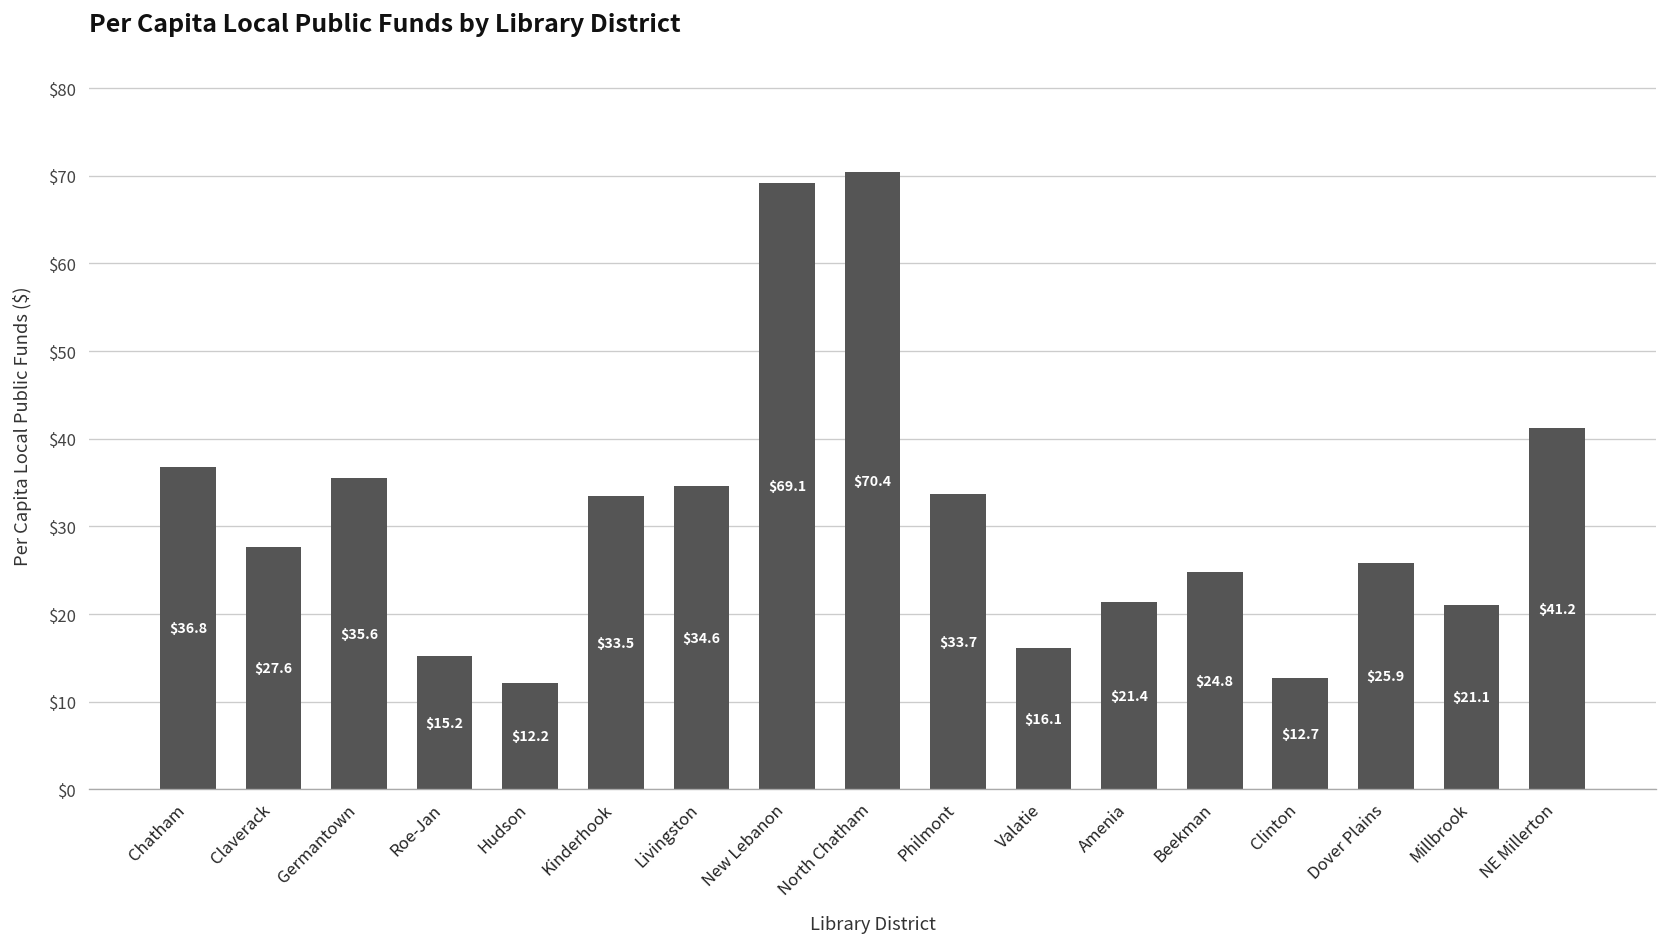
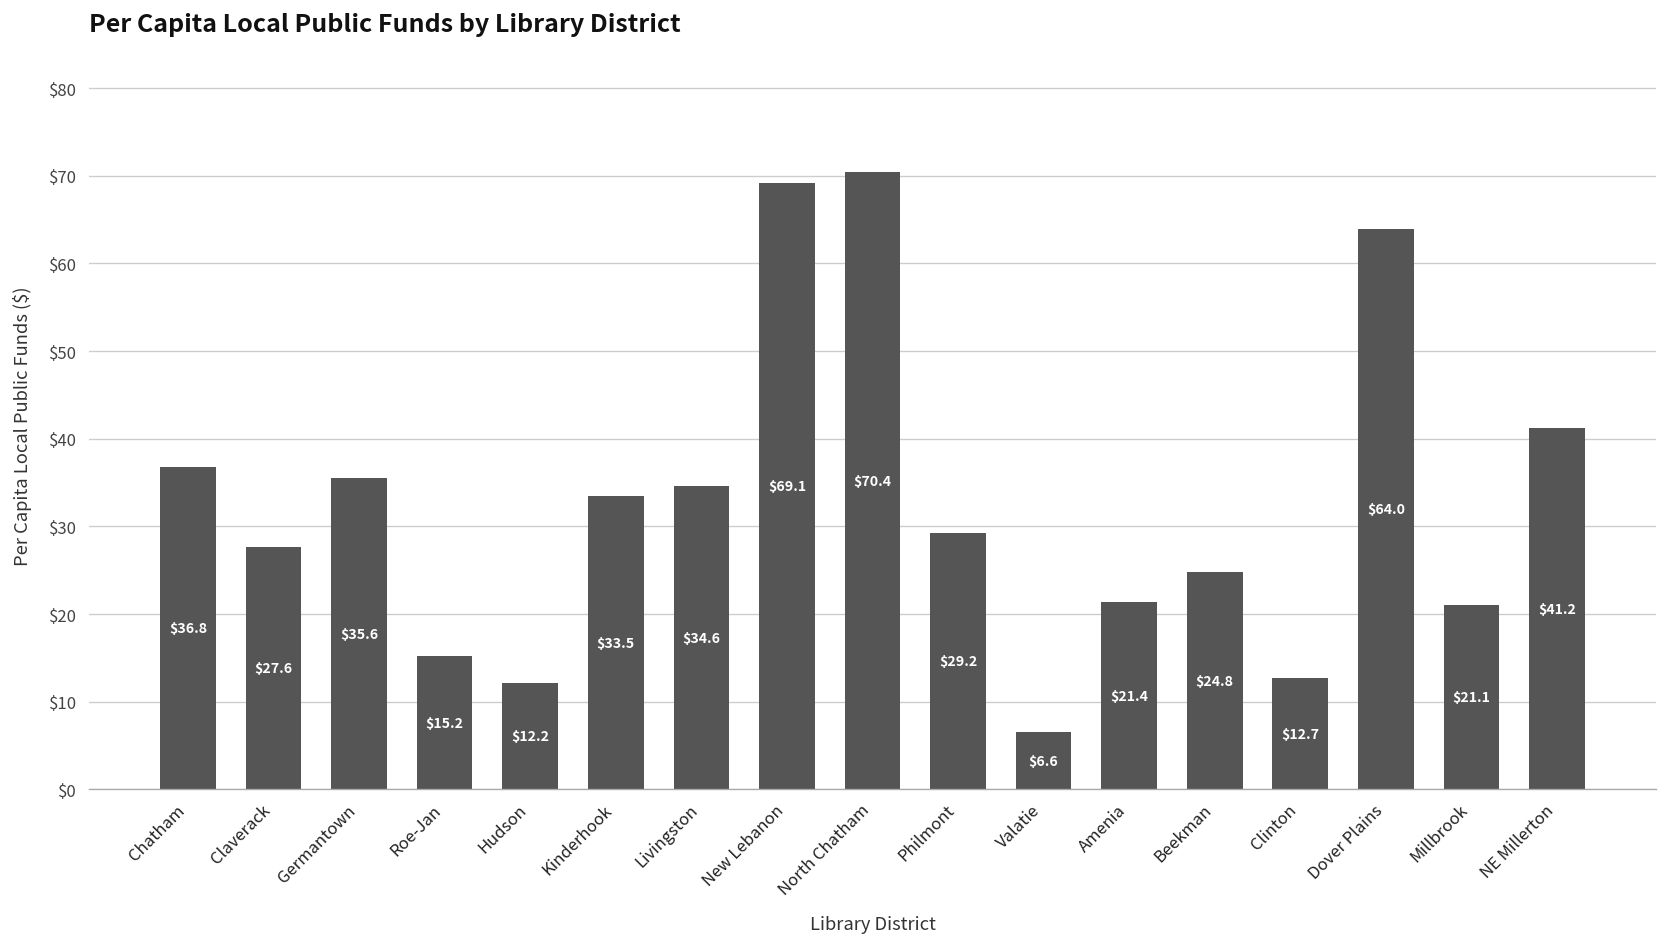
Philmont: $33.7 -> $29.2
Valatie: $16.1 -> $6.6
Dover Plains: $25.9 -> $64.0
